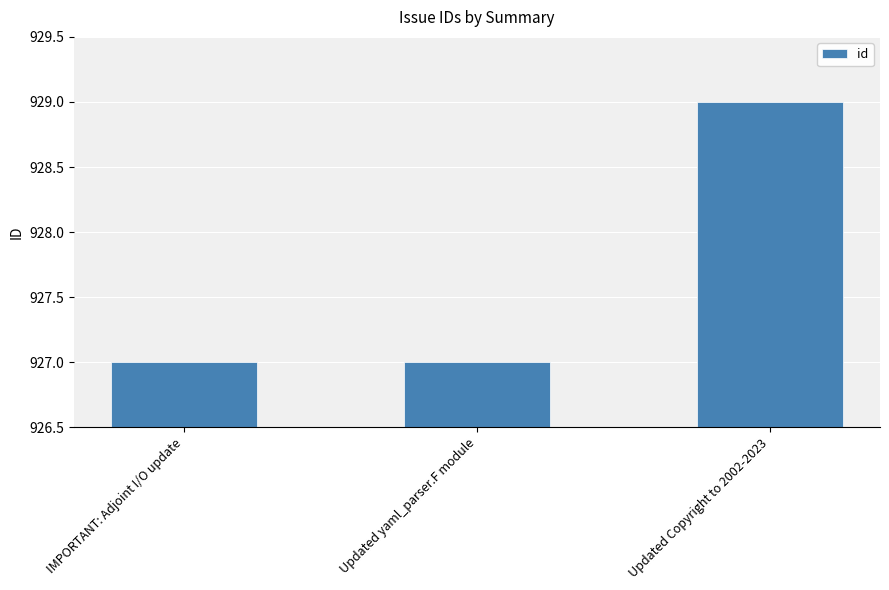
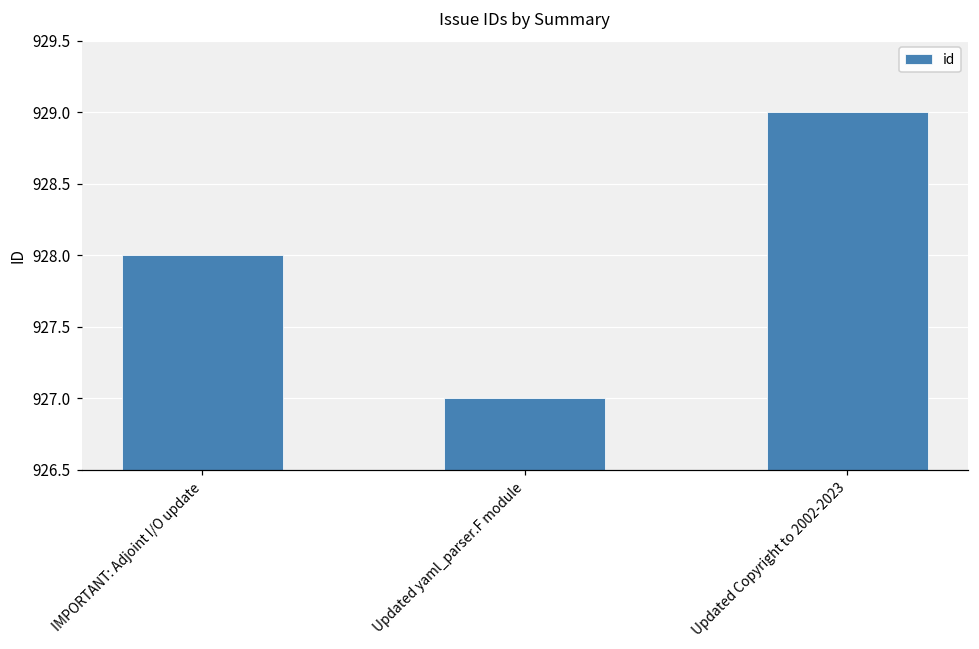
IMPORTANT: Adjoint I/O update: 927 -> 928
